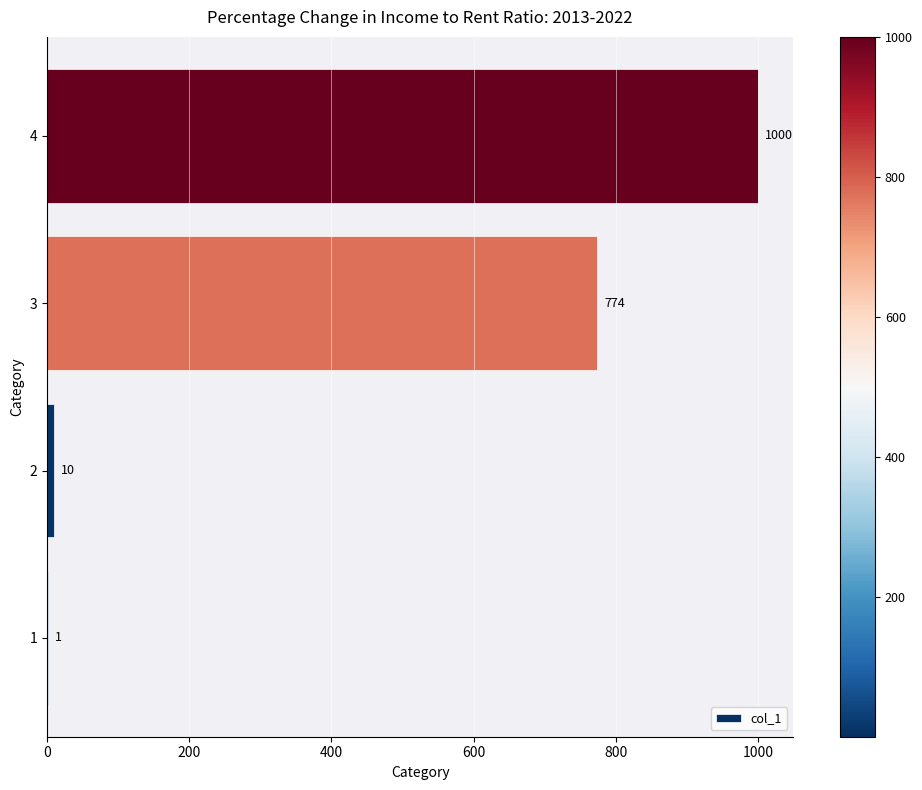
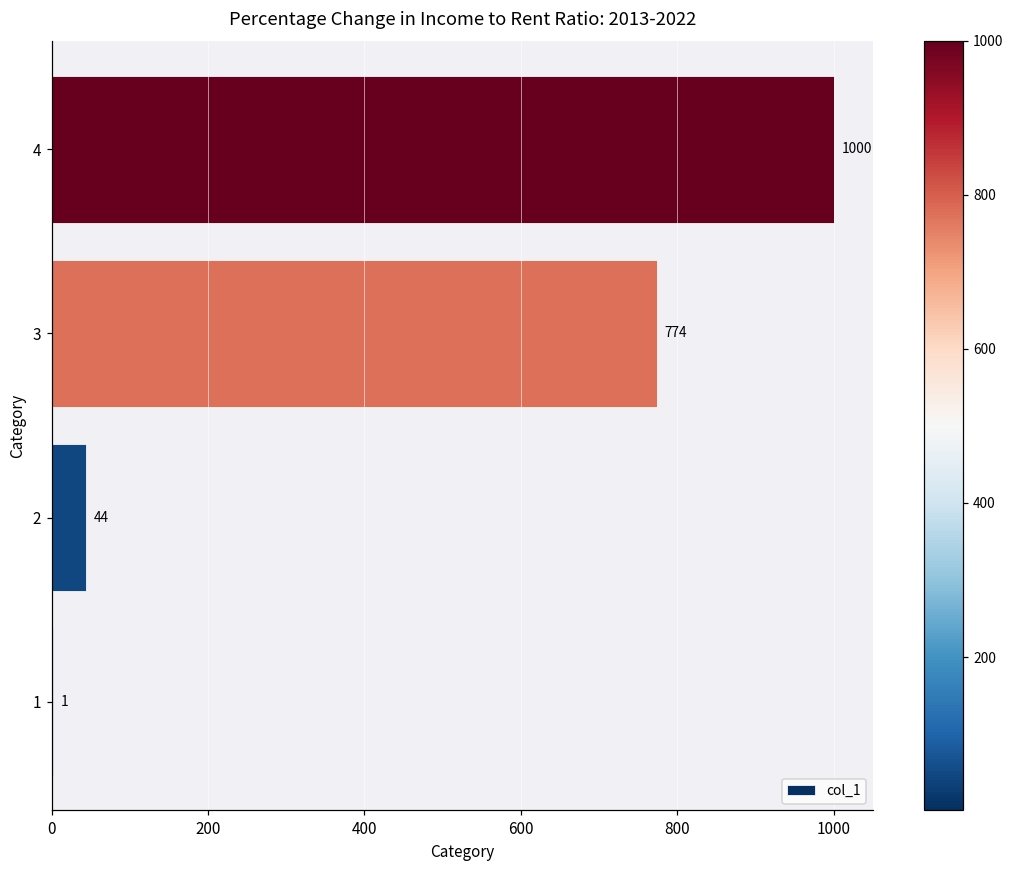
2: 10 -> 44
